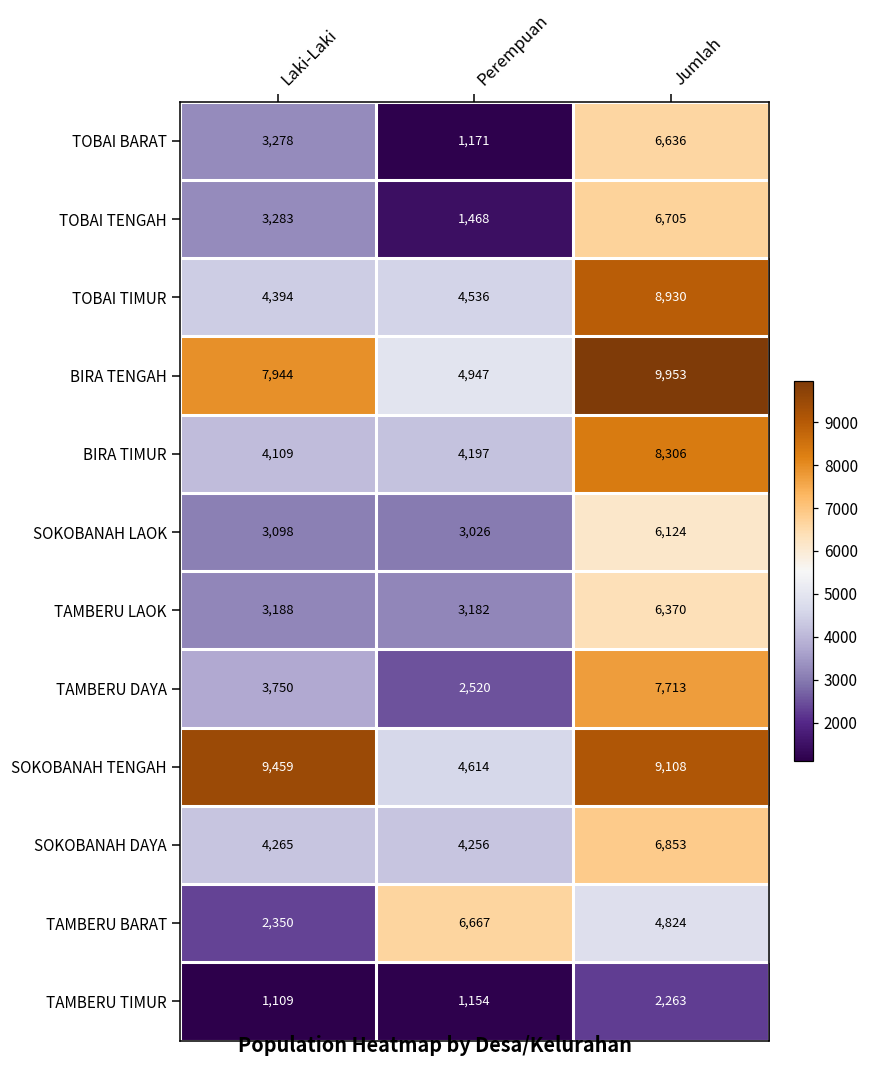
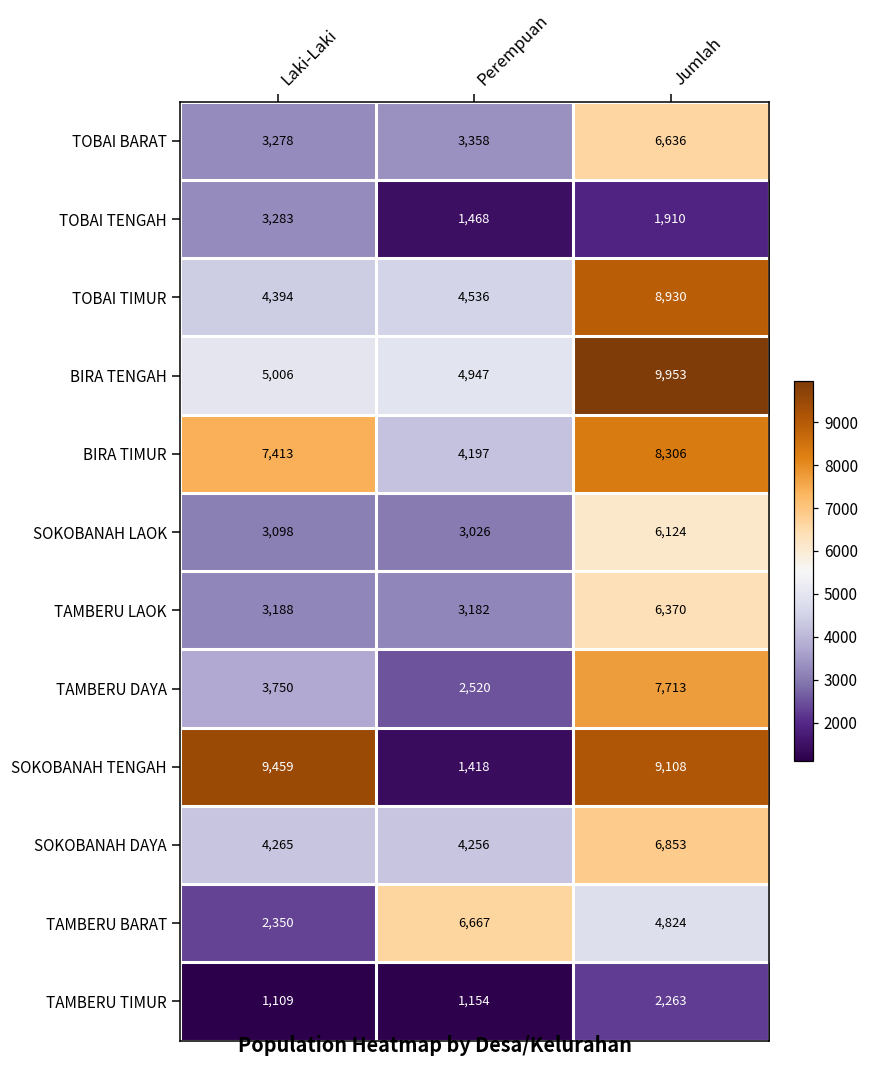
TOBAI BARAT, Perempuan: 1,171 -> 3,358
TOBAI TENGAH, Jumlah: 6,705 -> 1,910
BIRA TENGAH, Laki-Laki: 7,944 -> 5,006
BIRA TIMUR, Laki-Laki: 4,109 -> 7,413
SOKOBANAH TENGAH, Perempuan: 4,614 -> 1,418
